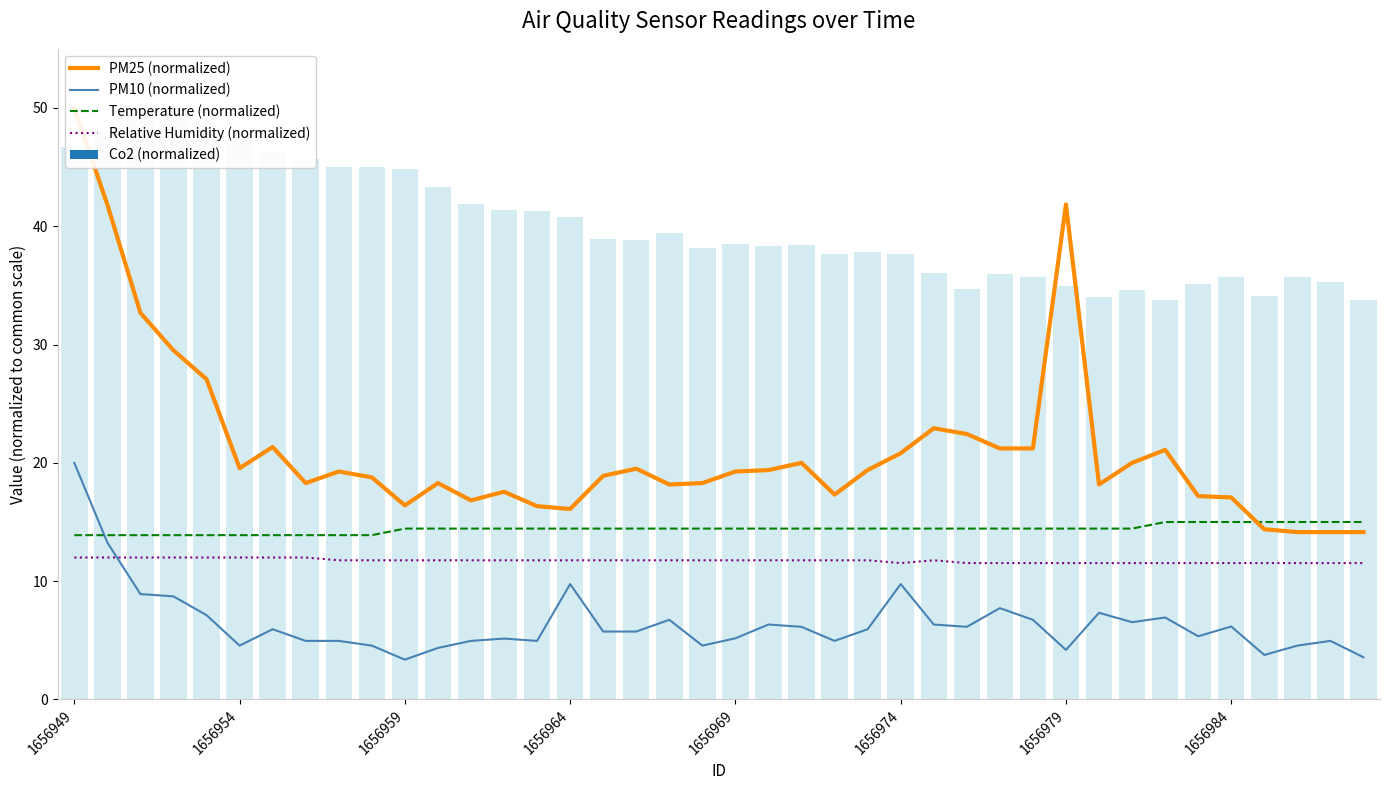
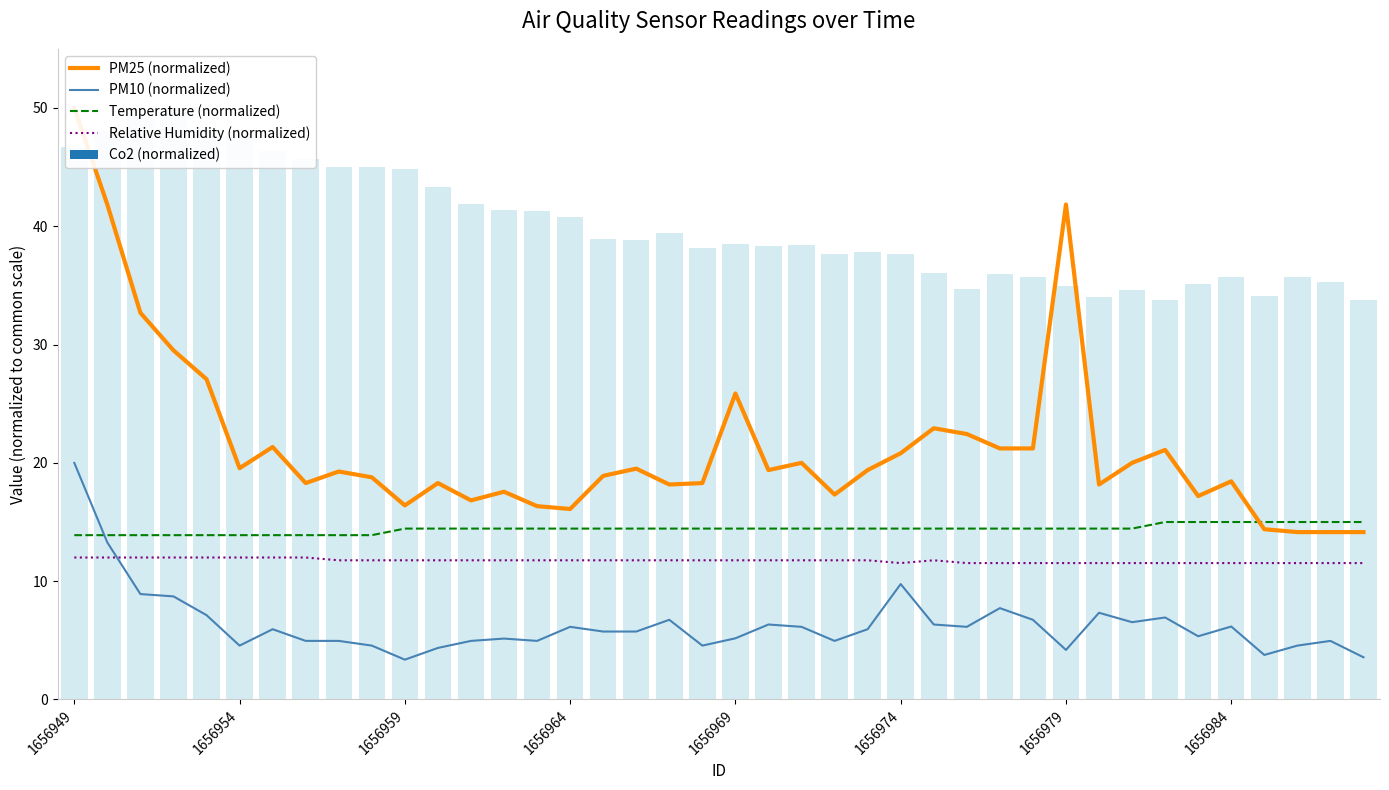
PM10 (normalized), 1656964: 9.8 -> 6.1
PM25 (normalized), 1656969: 19.3 -> 25.9
PM25 (normalized), 1656984: 17.1 -> 18.4
